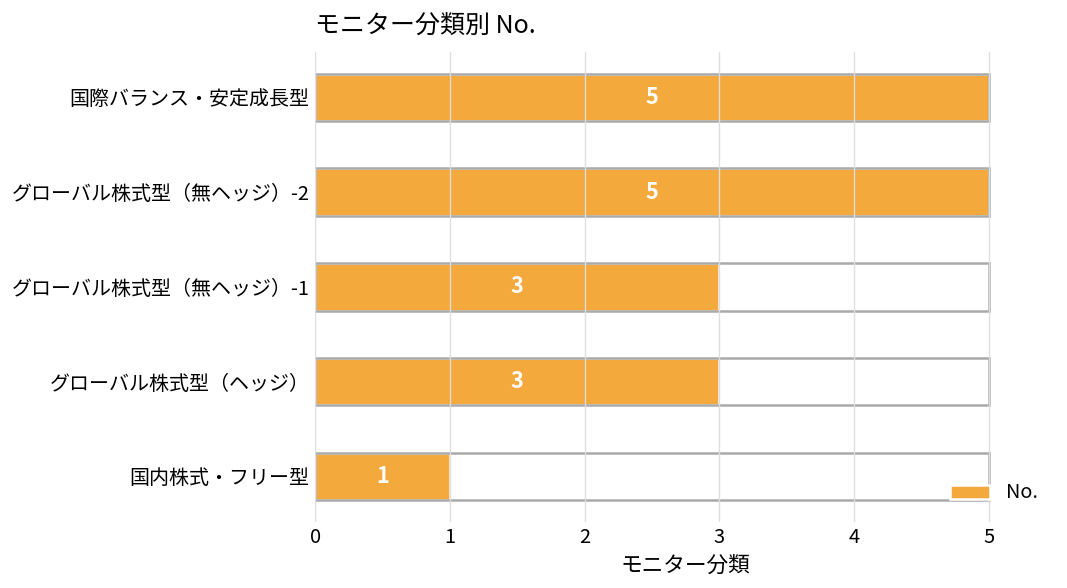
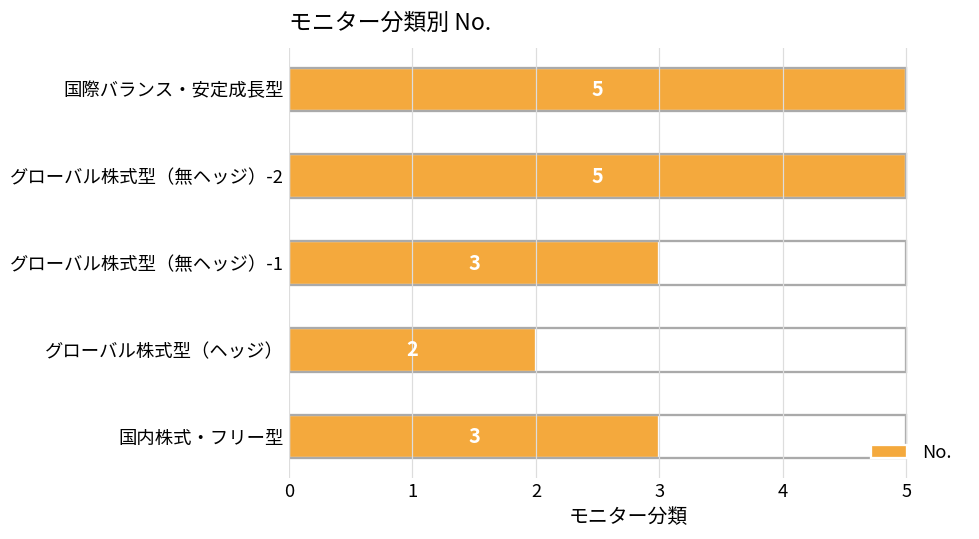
グローバル株式型（ヘッジ）: 3 -> 2
国内株式・フリー型: 1 -> 3
